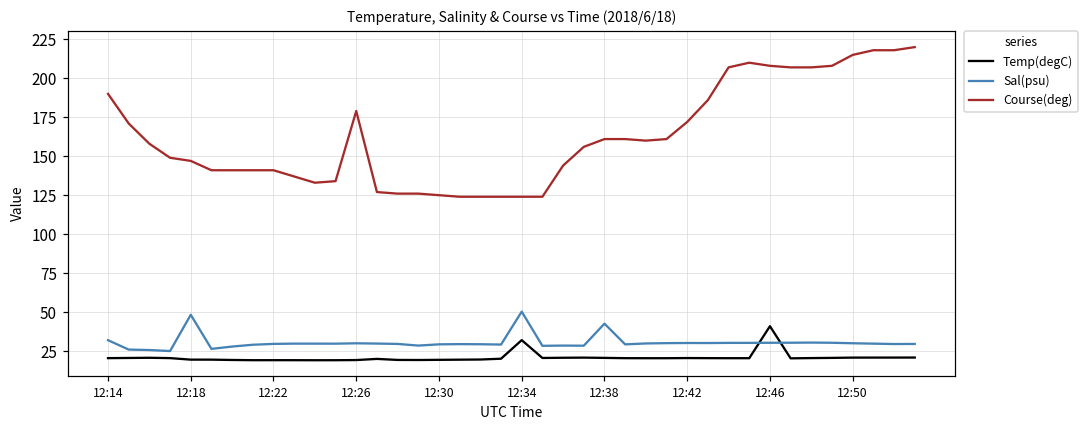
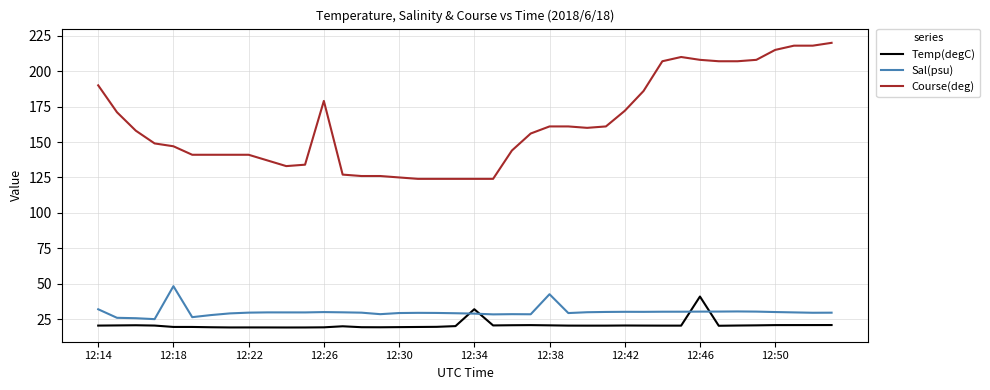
Sal(psu), 12:34: 50 -> 29
